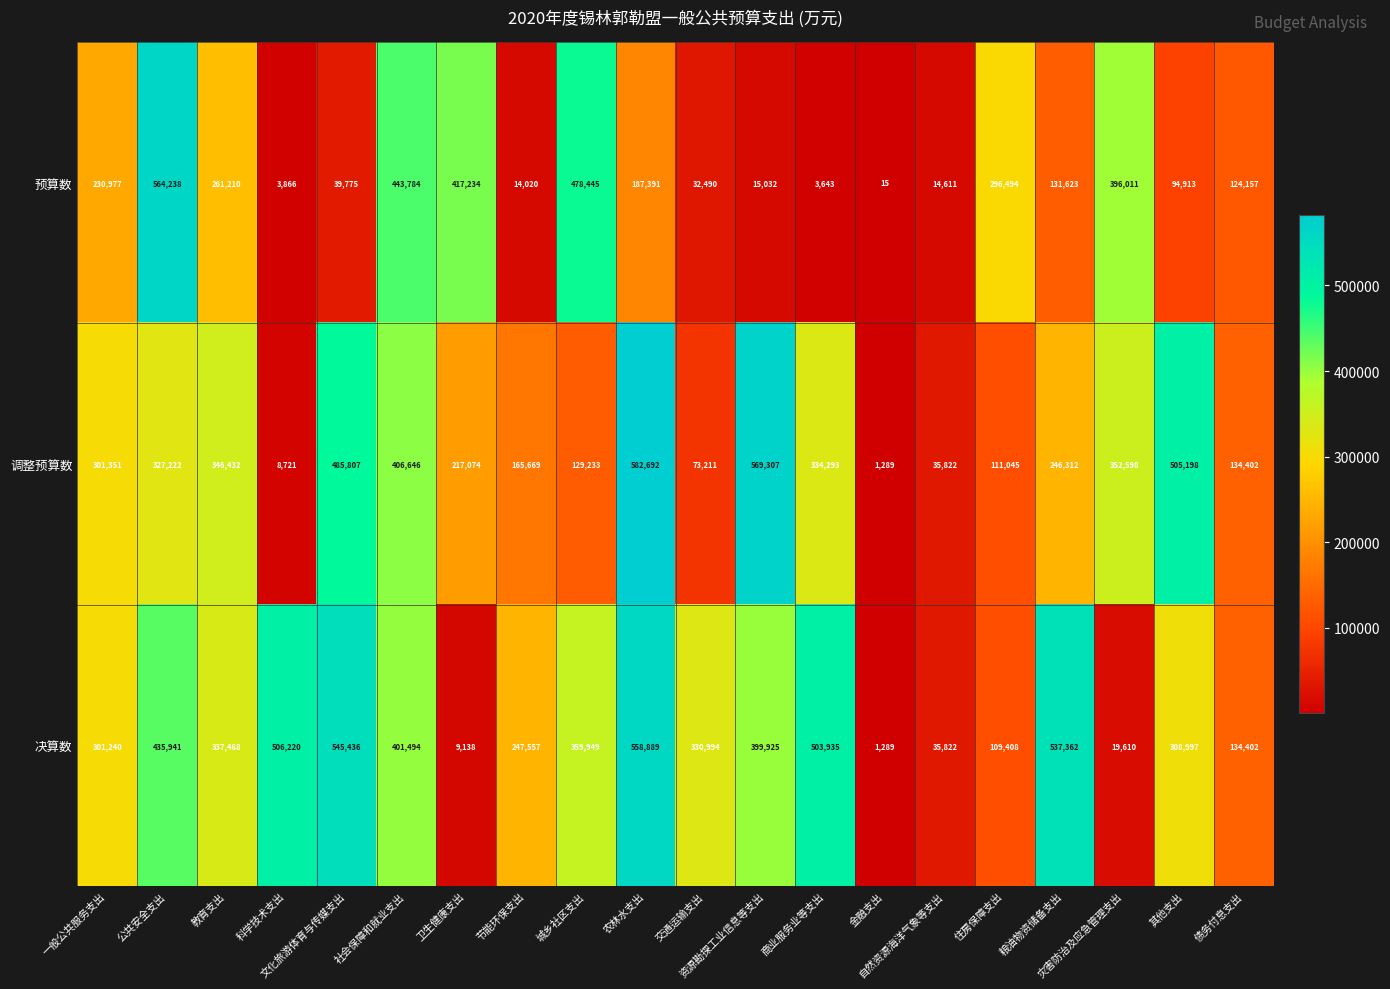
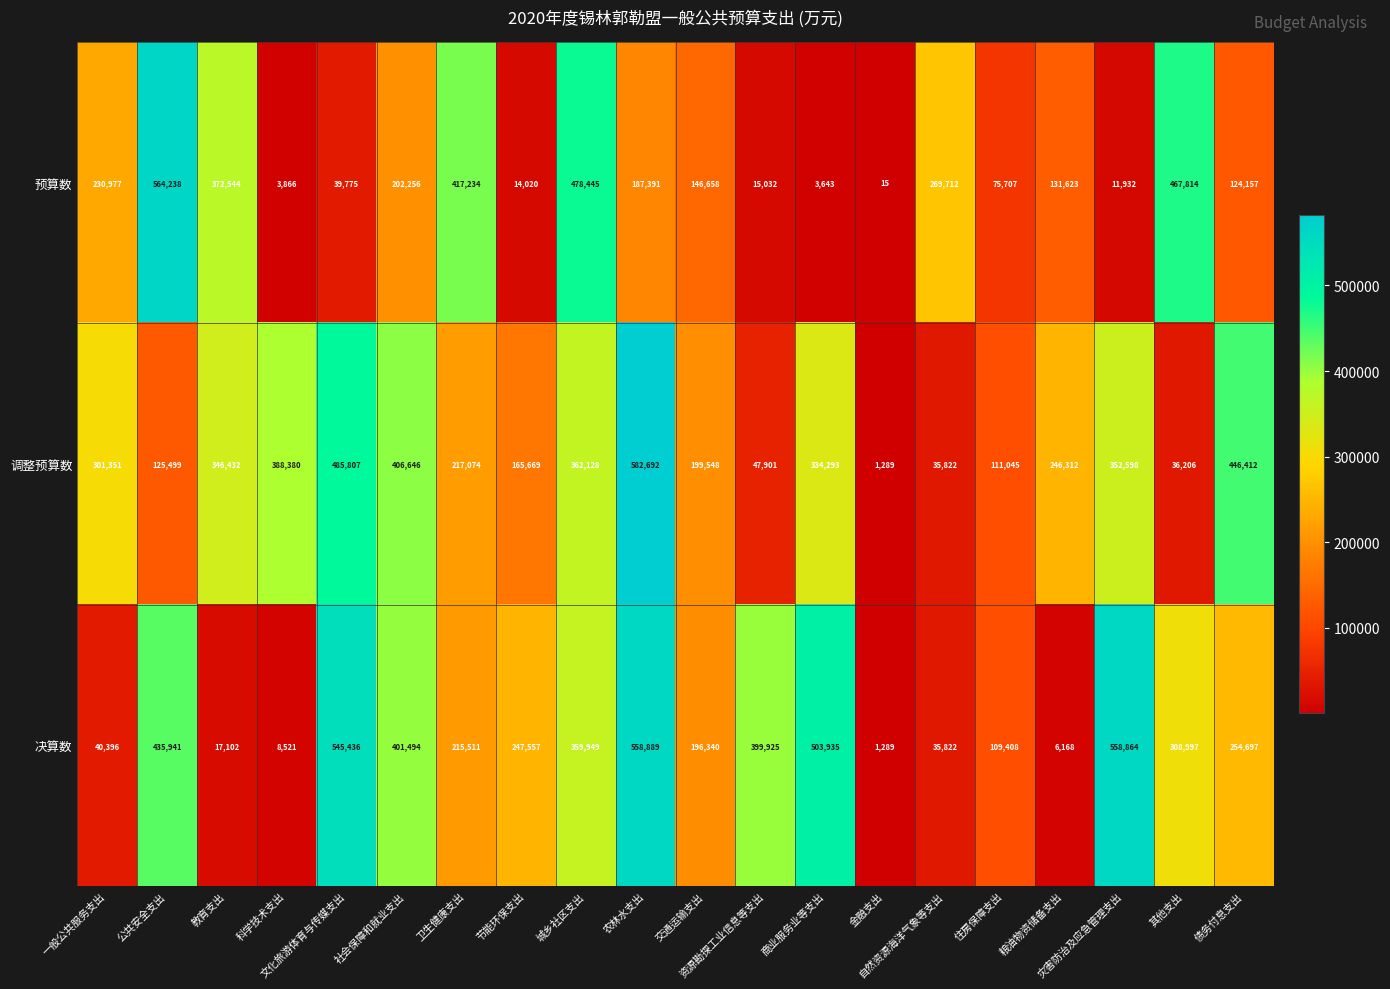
预算数, 教育支出: 261,210 -> 372,544
预算数, 社会保障和就业支出: 443,784 -> 202,256
预算数, 交通运输支出: 32,490 -> 146,658
预算数, 自然资源海洋气象等支出: 14,611 -> 269,712
预算数, 住房保障支出: 296,494 -> 75,707
预算数, 灾害防治及应急管理支出: 396,011 -> 11,932
预算数, 其他支出: 94,913 -> 467,814
调整预算数, 公共安全支出: 327,222 -> 125,499
调整预算数, 科学技术支出: 8,721 -> 388,380
调整预算数, 城乡社区支出: 129,233 -> 362,128
调整预算数, 交通运输支出: 73,211 -> 199,548
调整预算数, 资源勘探工业信息等支出: 569,307 -> 47,901
调整预算数, 其他支出: 505,198 -> 36,206
调整预算数, 债务付息支出: 134,402 -> 446,412
决算数, 一般公共服务支出: 301,240 -> 40,396
决算数, 教育支出: 337,468 -> 17,102
决算数, 科学技术支出: 506,220 -> 8,521
决算数, 卫生健康支出: 9,138 -> 215,511
决算数, 交通运输支出: 330,994 -> 196,340
决算数, 粮油物资储备支出: 537,362 -> 6,168
决算数, 灾害防治及应急管理支出: 19,610 -> 558,864
决算数, 债务付息支出: 134,402 -> 254,697
